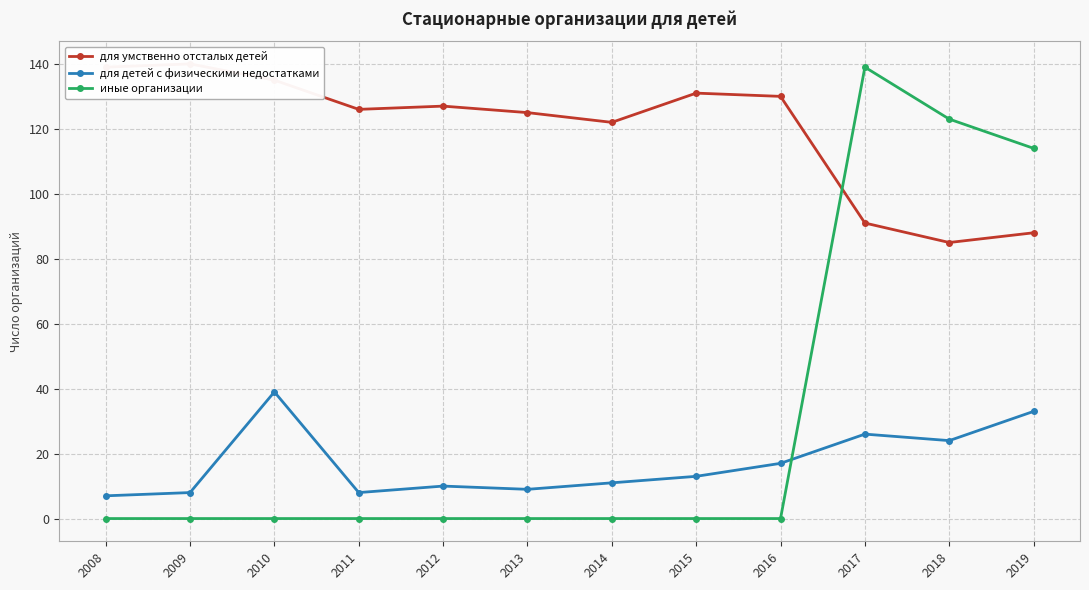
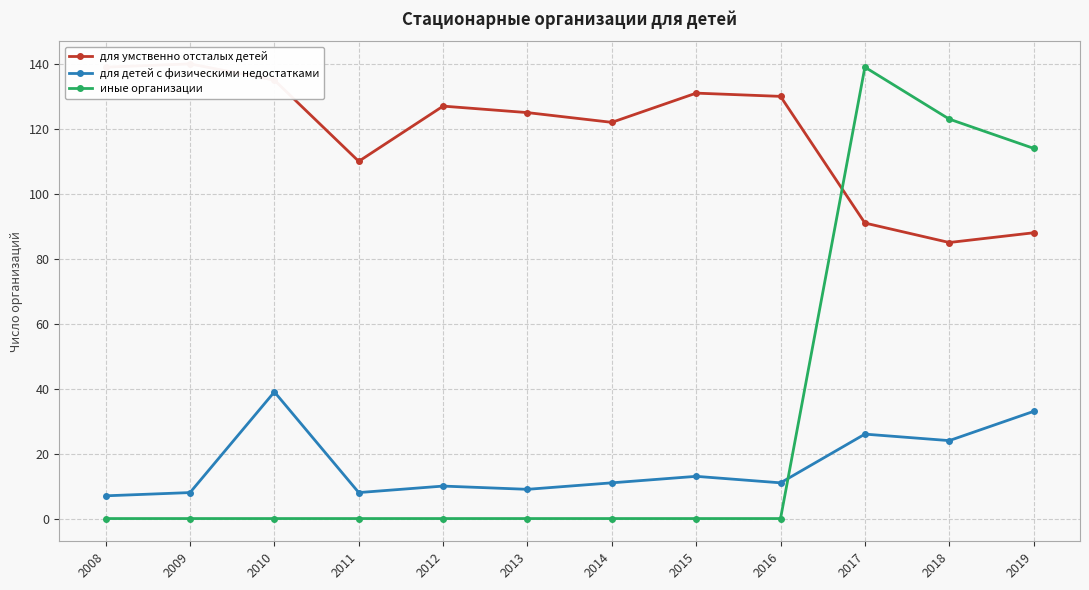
для умственно отсталых детей, 2011: 126 -> 110
для детей с физическими недостатками, 2016: 17 -> 11
